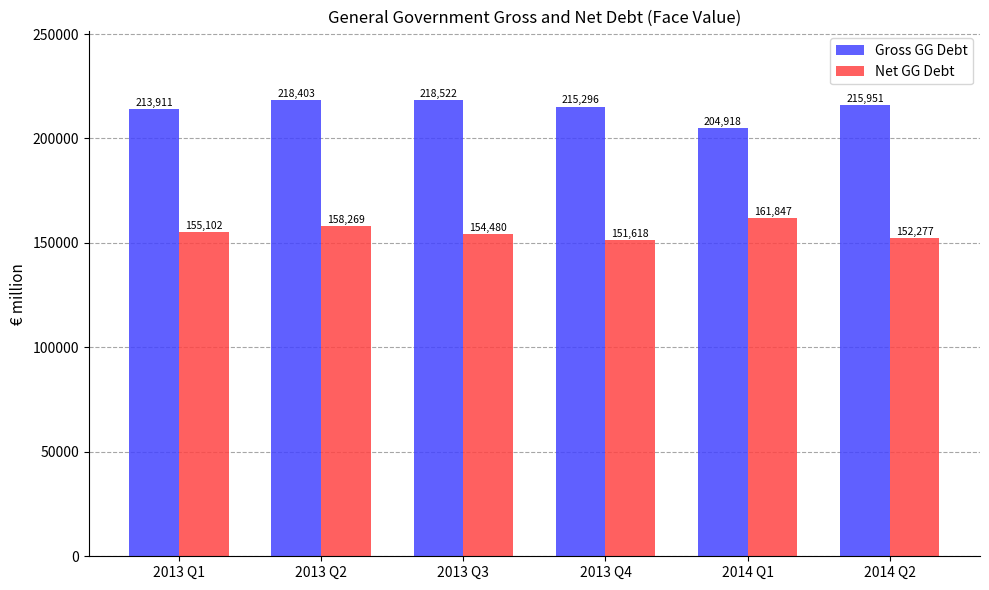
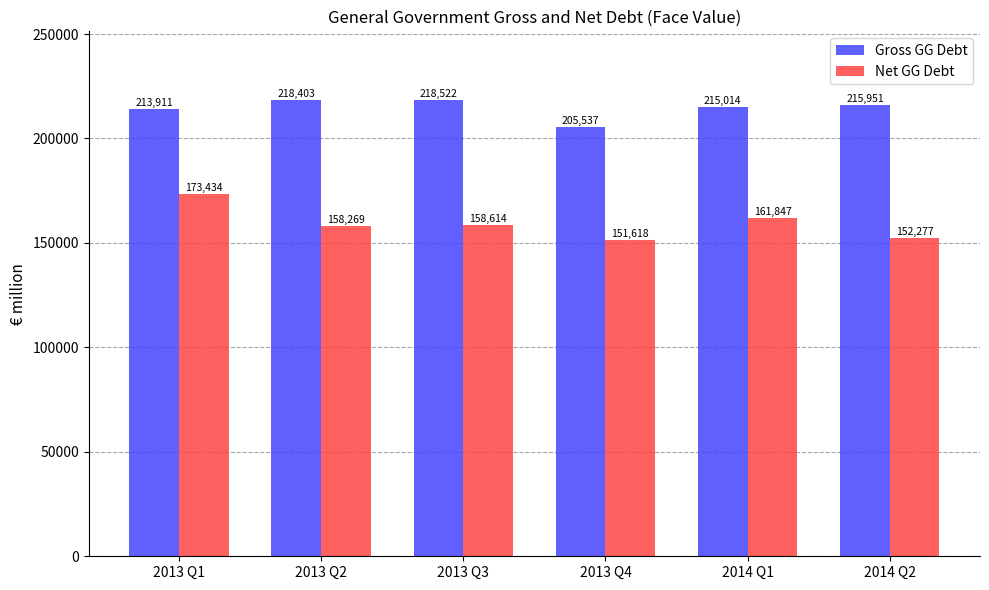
Net GG Debt, 2013 Q1: 155,102 -> 173,434
Net GG Debt, 2013 Q3: 154,480 -> 158,614
Gross GG Debt, 2013 Q4: 215,296 -> 205,537
Gross GG Debt, 2014 Q1: 204,918 -> 215,014
